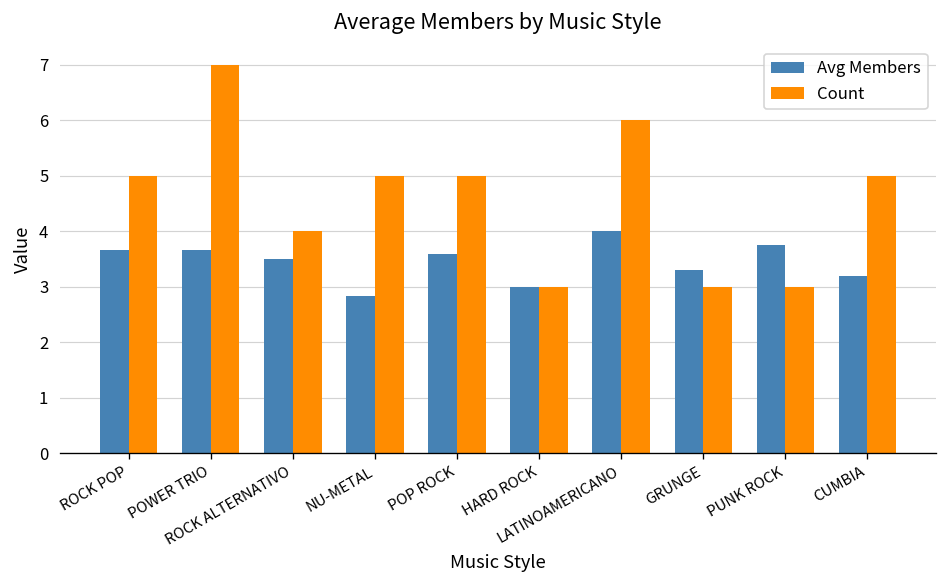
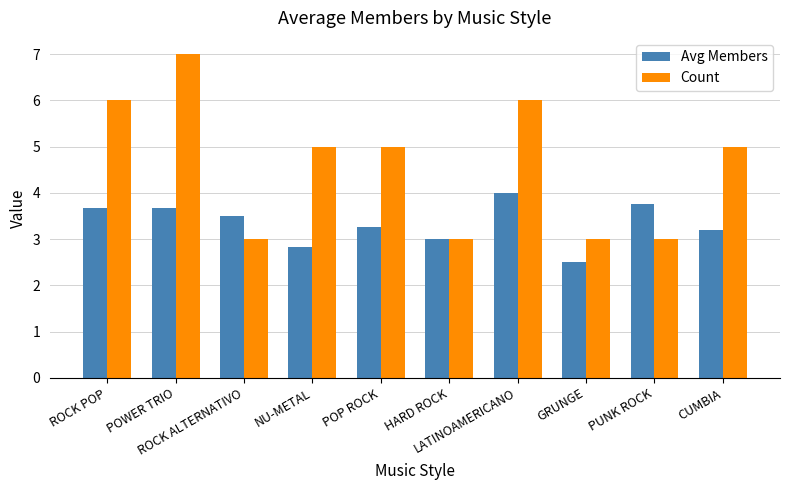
Count, ROCK POP: 5 -> 6
Count, ROCK ALTERNATIVO: 4 -> 3
Avg Members, POP ROCK: 3.6 -> 3.3
Avg Members, GRUNGE: 3.3 -> 2.5
